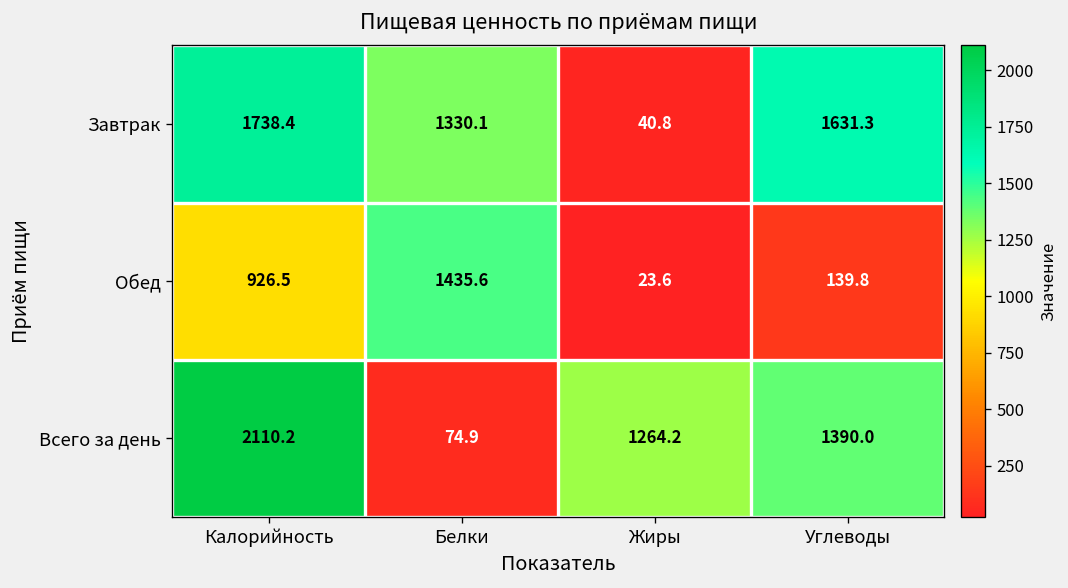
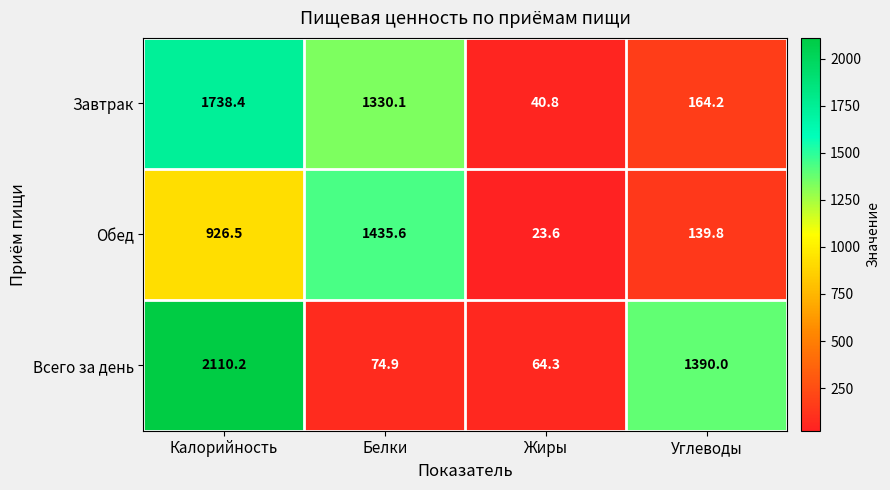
Завтрак, Углеводы: 1631.3 -> 164.2
Всего за день, Жиры: 1264.2 -> 64.3
